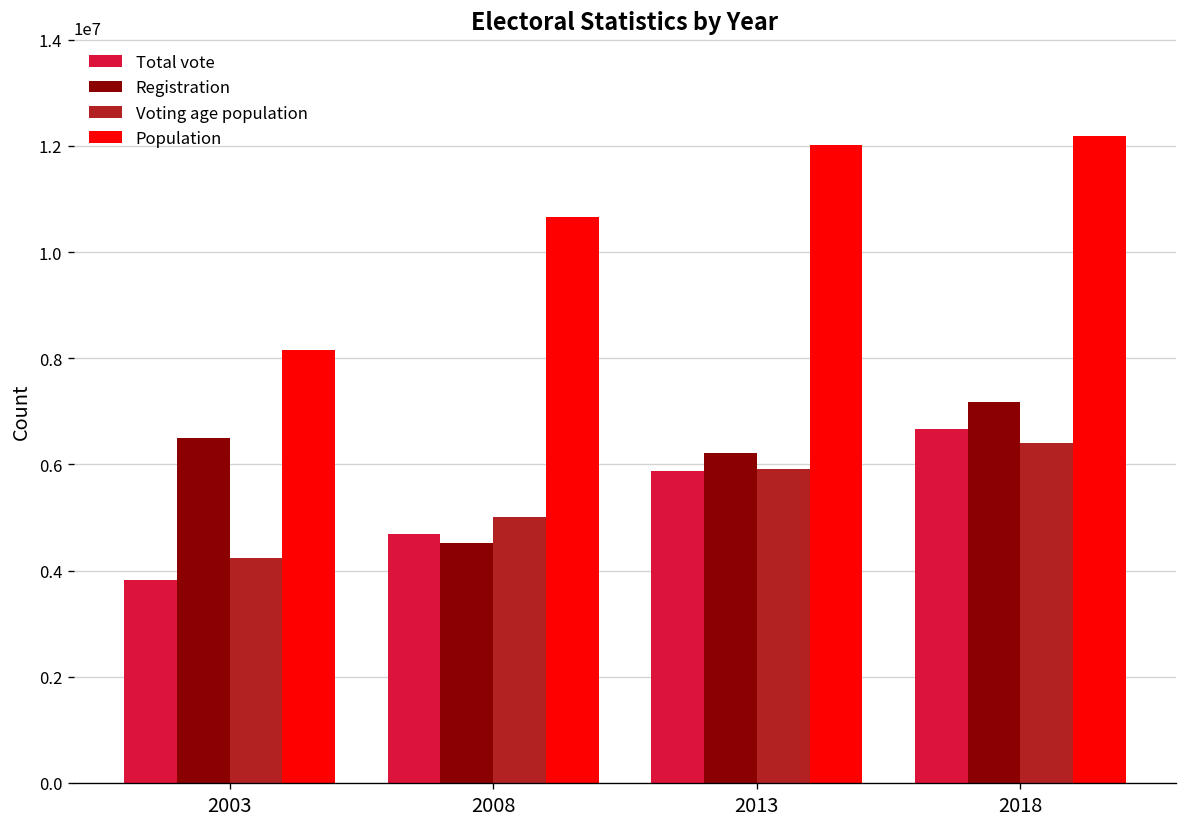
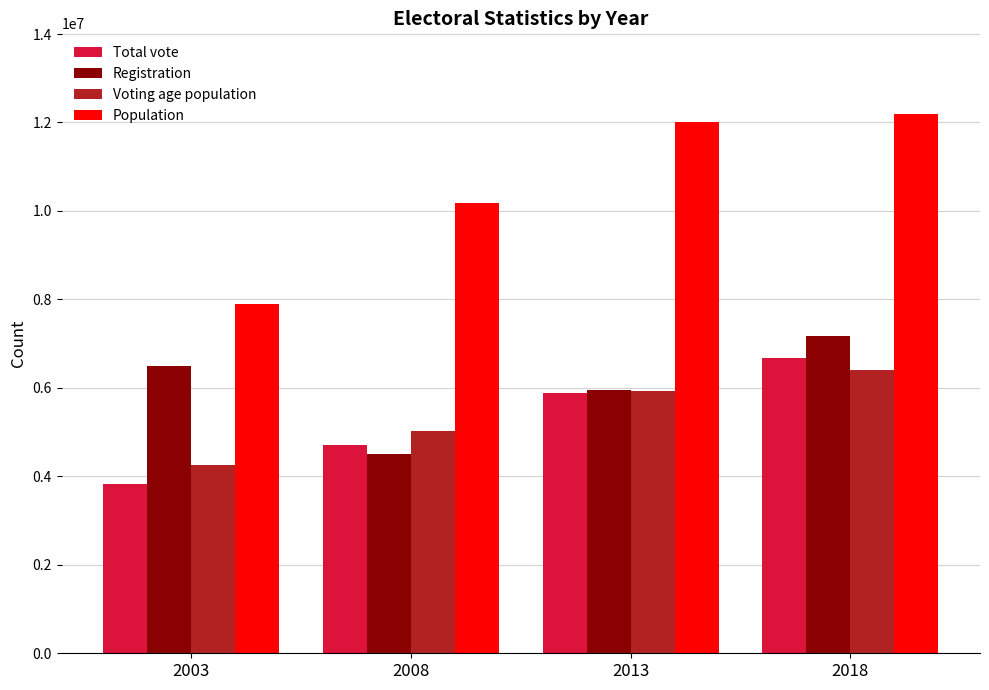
Population, 2003: 8200000 -> 7900000
Population, 2008: 10700000 -> 10200000
Registration, 2013: 6200000 -> 6000000
